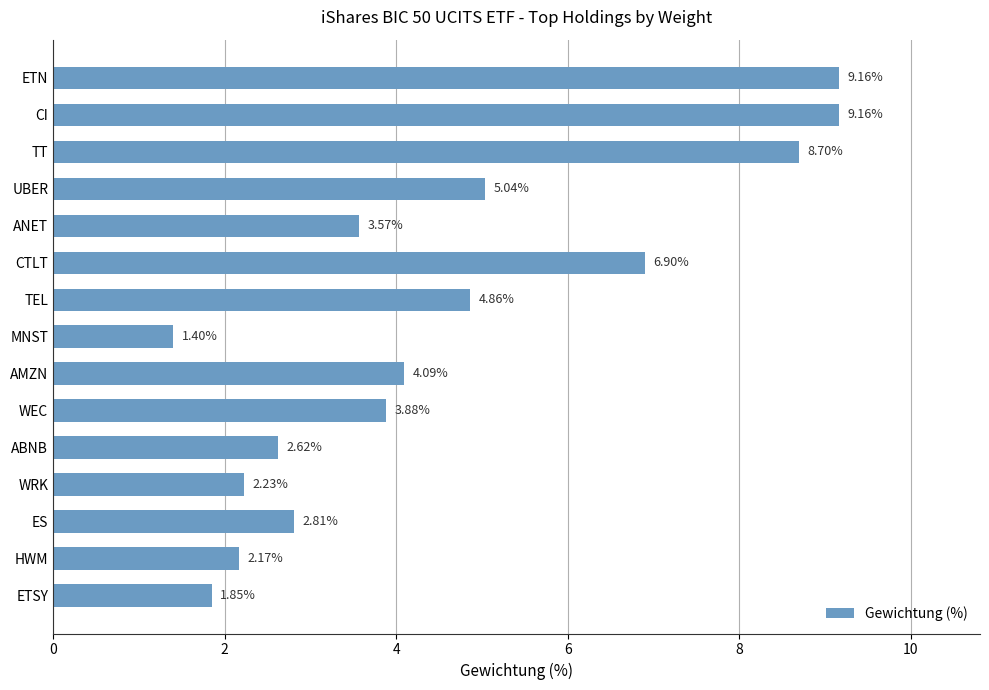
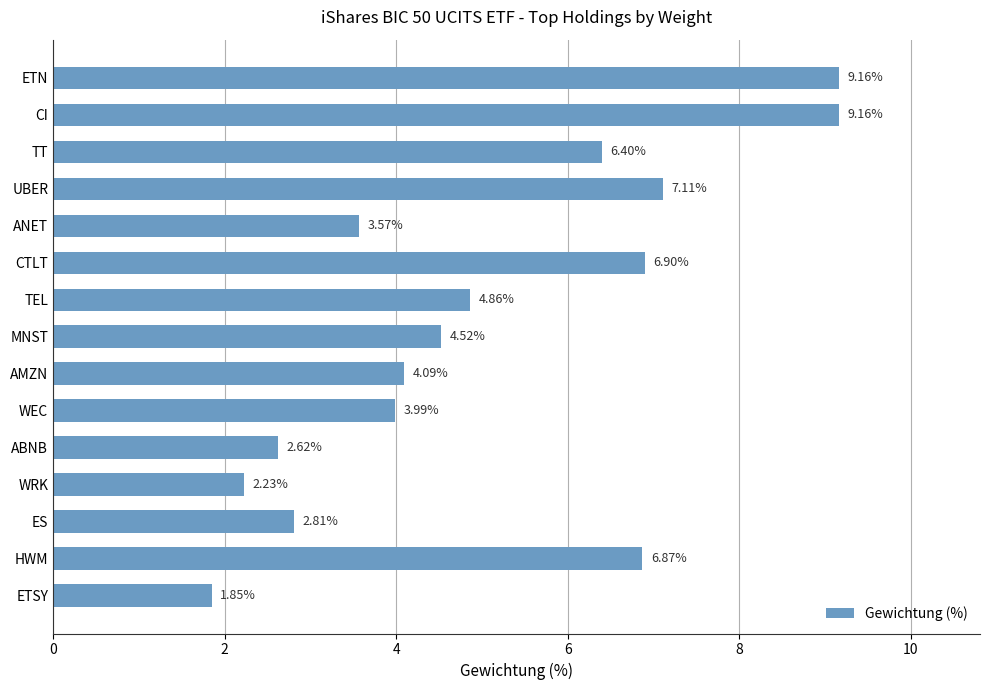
TT: 8.70% -> 6.40%
UBER: 5.04% -> 7.11%
MNST: 1.40% -> 4.52%
WEC: 3.88% -> 3.99%
HWM: 2.17% -> 6.87%
